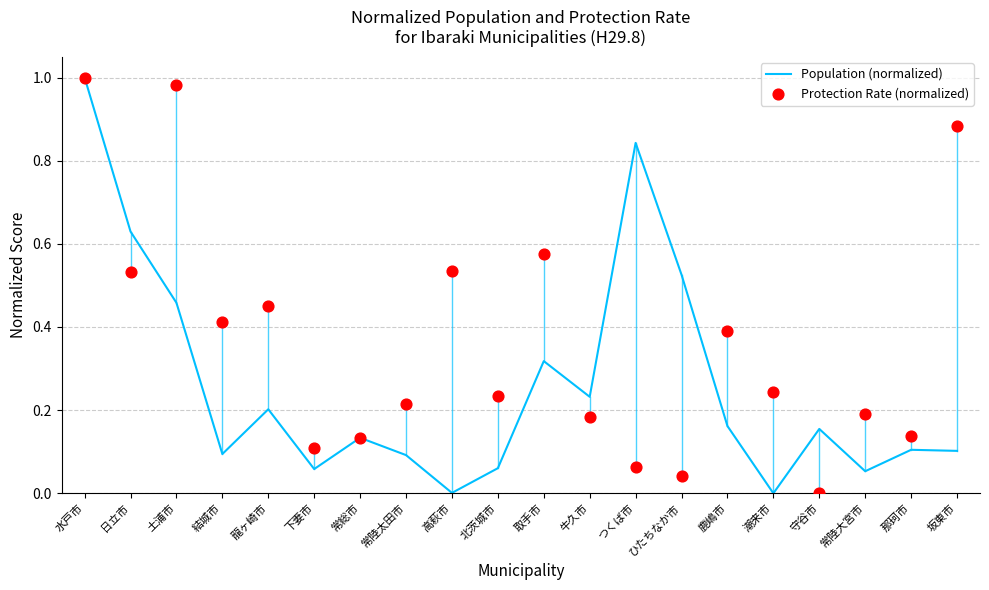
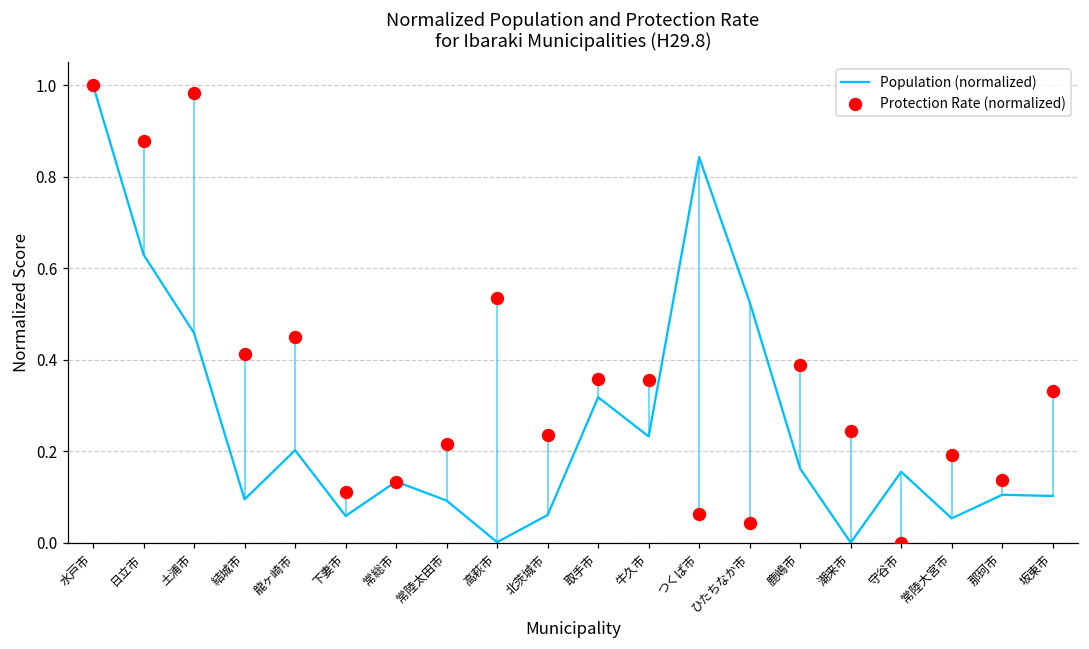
Protection Rate (normalized), 日立市: 0.53 -> 0.88
Protection Rate (normalized), 取手市: 0.57 -> 0.36
Protection Rate (normalized), 牛久市: 0.18 -> 0.36
Protection Rate (normalized), 坂東市: 0.88 -> 0.33
